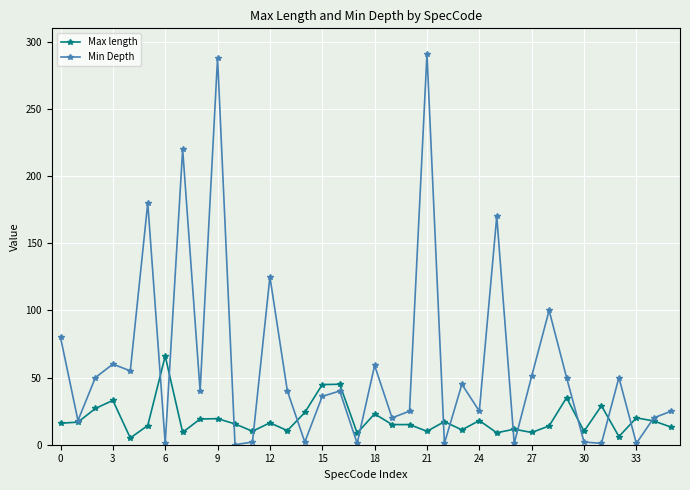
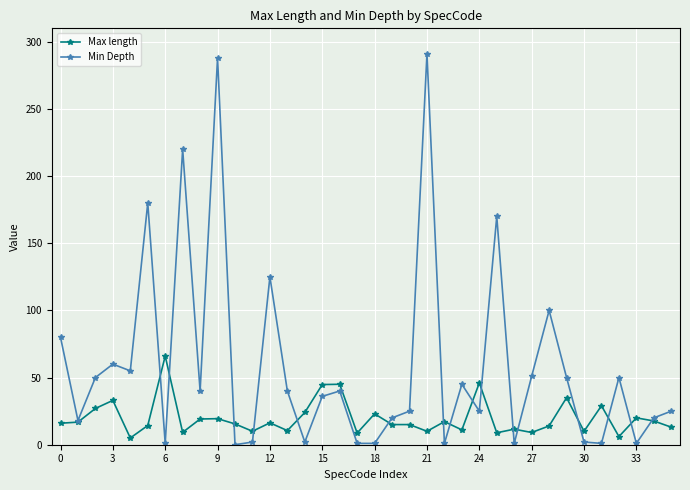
Min Depth, 18: 59 -> 1
Max length, 24: 18 -> 46
